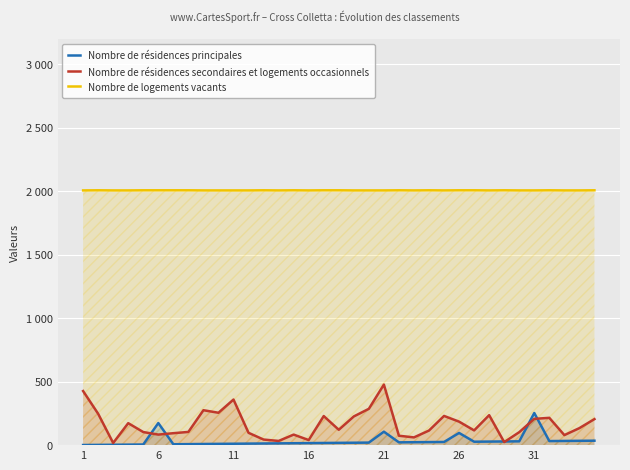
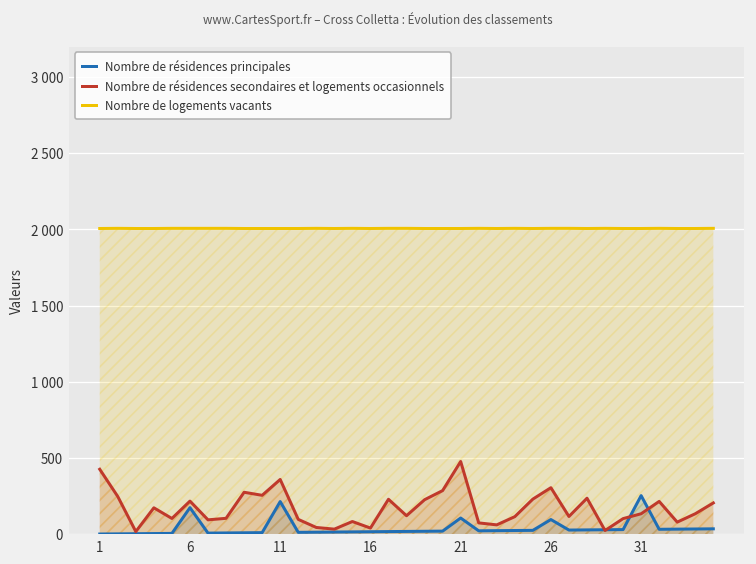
Nombre de résidences secondaires et logements occasionnels, 6: 80 -> 220
Nombre de résidences principales, 11: 10 -> 210
Nombre de résidences secondaires et logements occasionnels, 26: 190 -> 310
Nombre de résidences secondaires et logements occasionnels, 31: 210 -> 130
